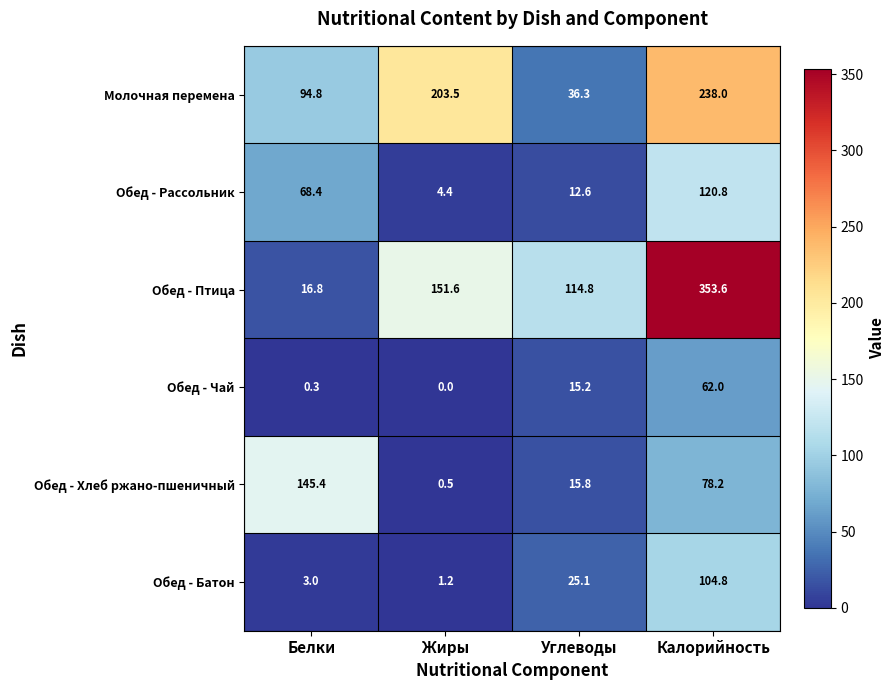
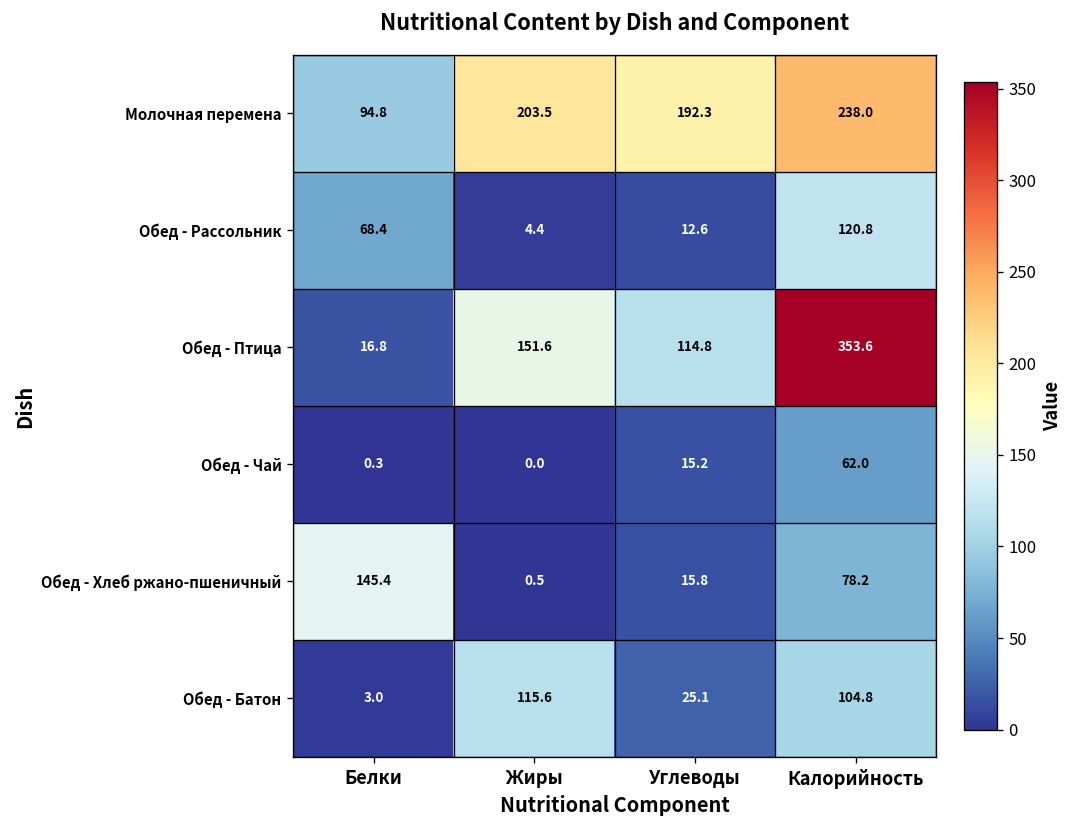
Молочная перемена, Углеводы: 36.3 -> 192.3
Обед - Батон, Жиры: 1.2 -> 115.6
